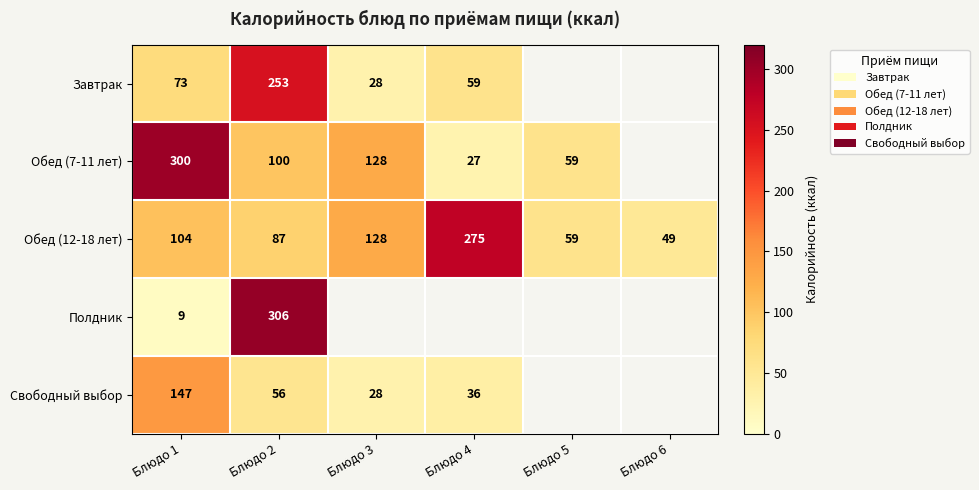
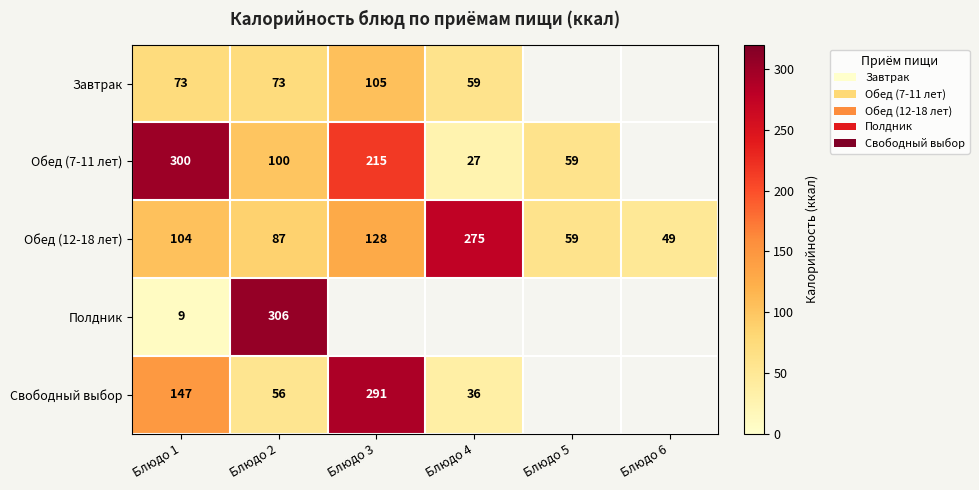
Завтрак, Блюдо 2: 253 -> 73
Завтрак, Блюдо 3: 28 -> 105
Обед (7-11 лет), Блюдо 3: 128 -> 215
Свободный выбор, Блюдо 3: 28 -> 291
